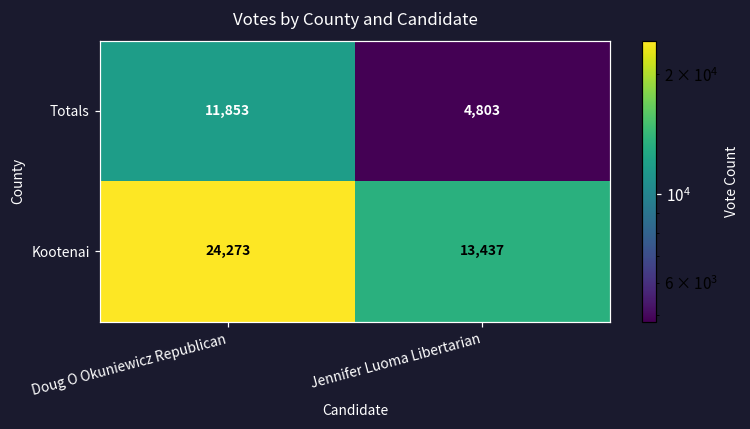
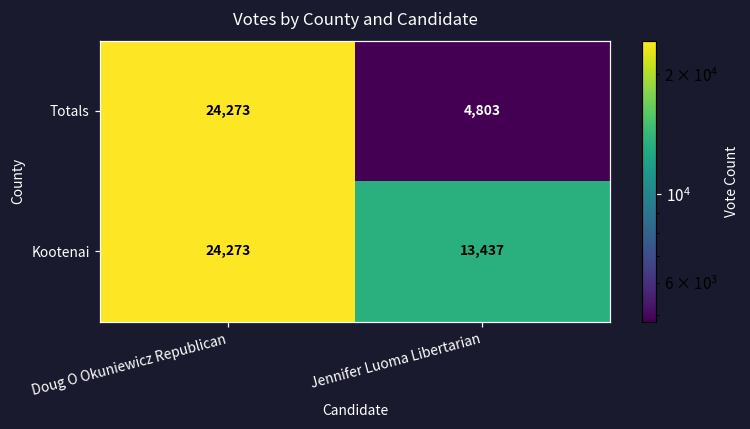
Totals, Doug O Okuniewicz Republican: 11,853 -> 24,273
